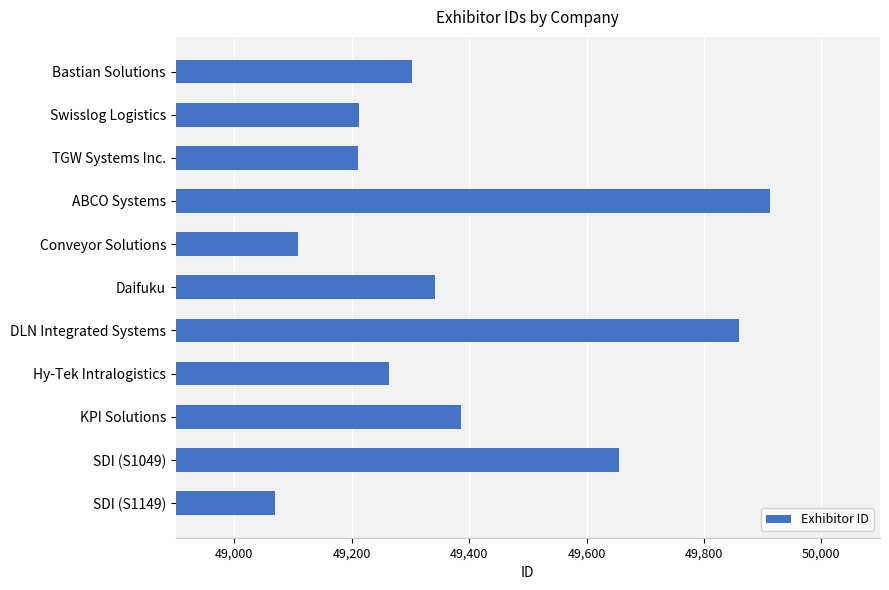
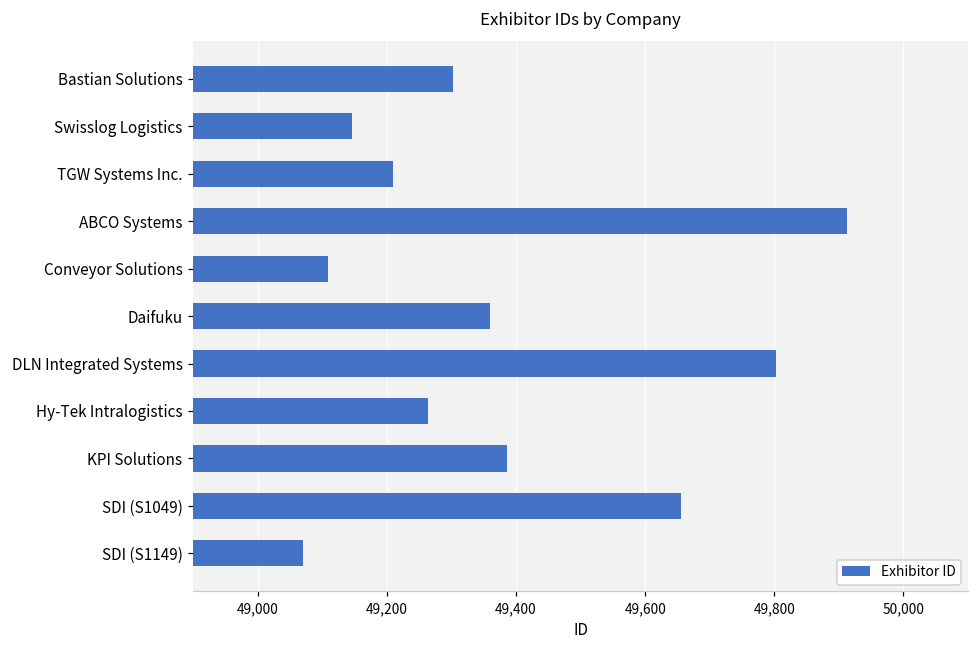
Swisslog Logistics: 49,210 -> 49,150
Daifuku: 49,340 -> 49,360
DLN Integrated Systems: 49,860 -> 49,800
